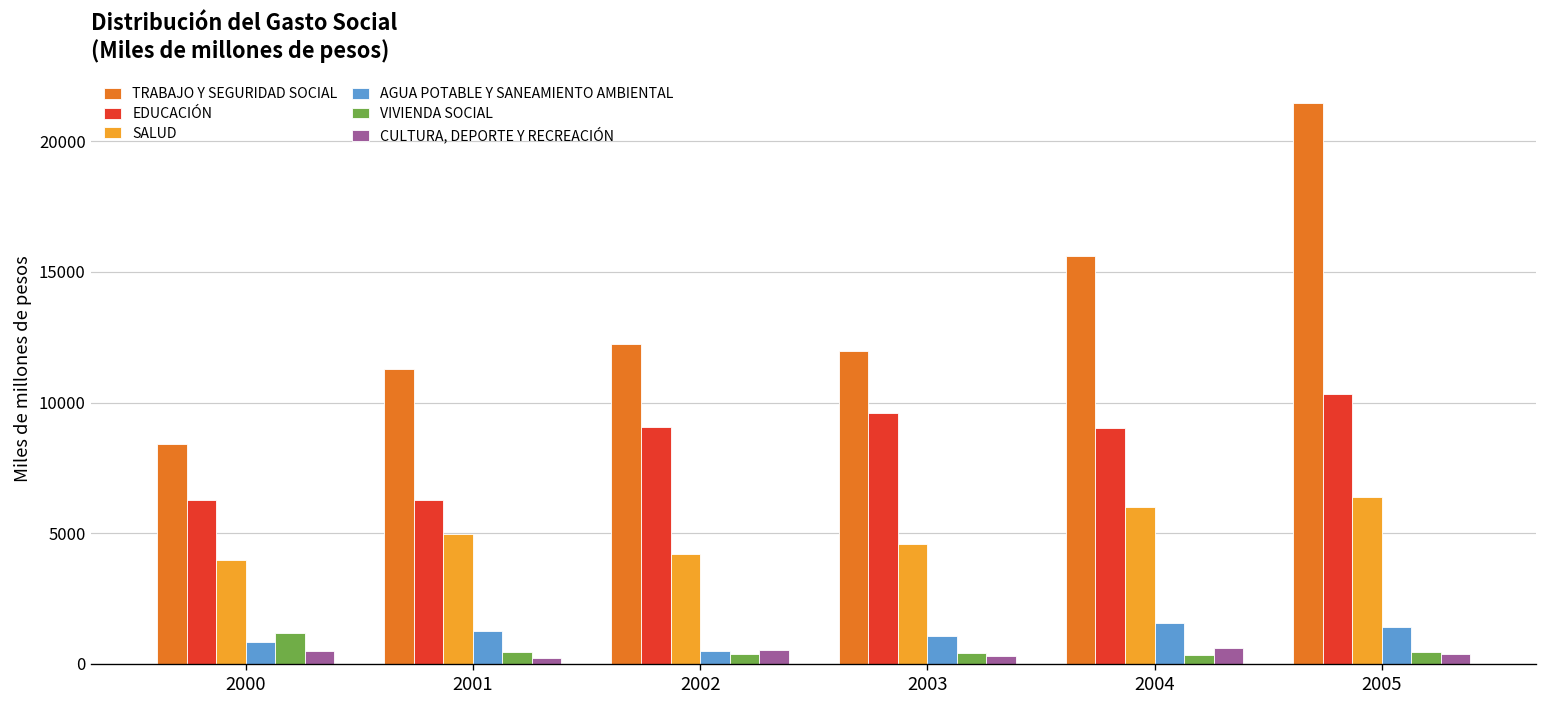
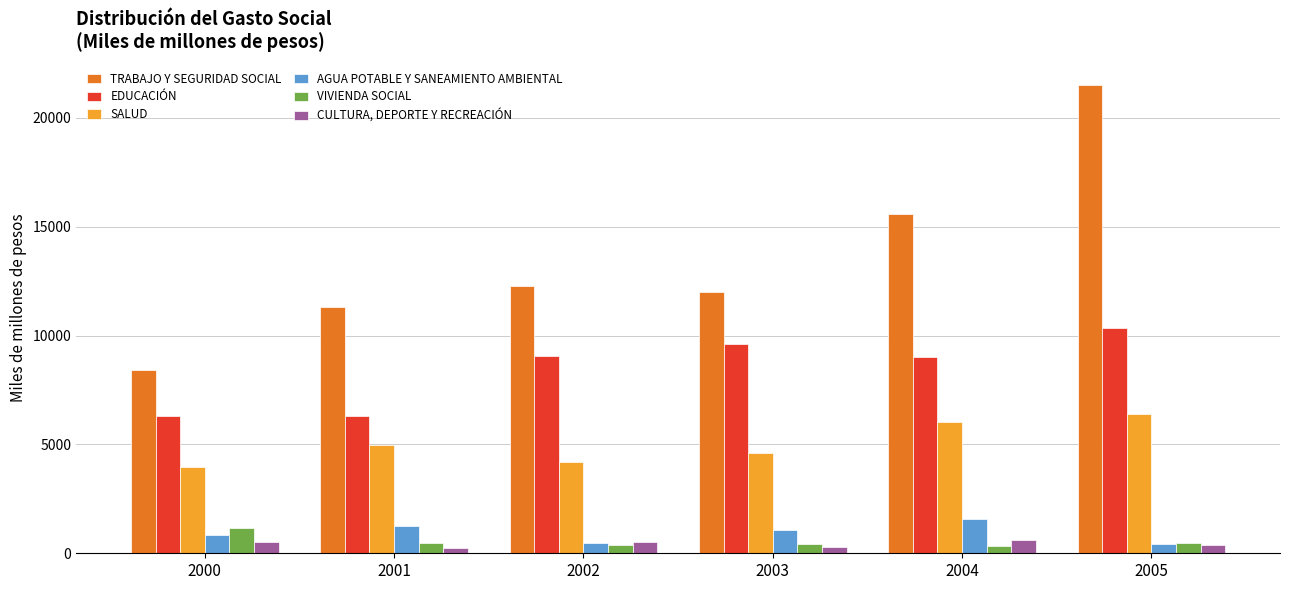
AGUA POTABLE Y SANEAMIENTO AMBIENTAL, 2005: 1400 -> 400
